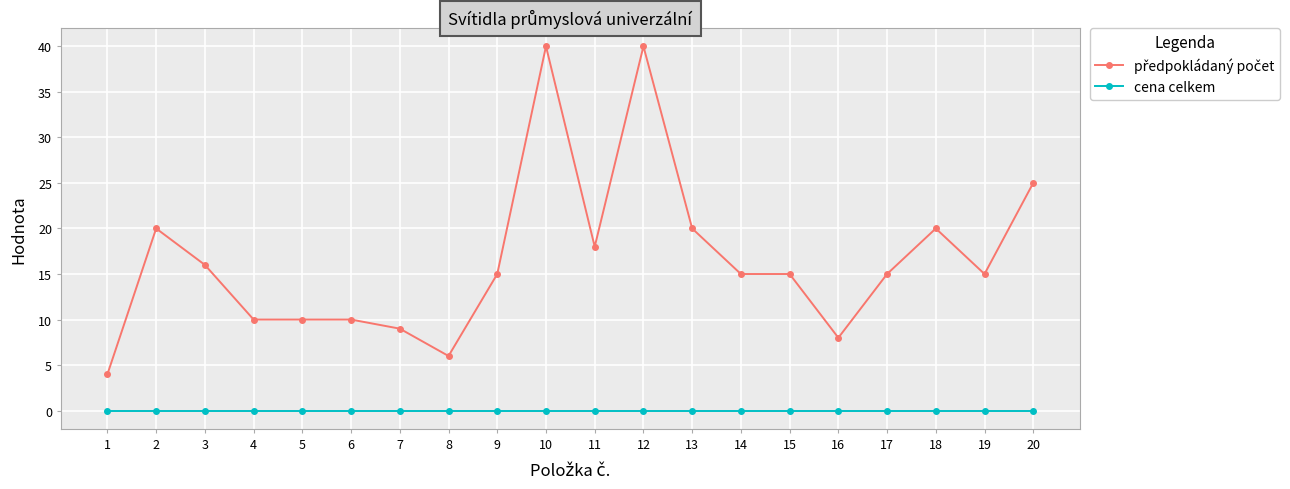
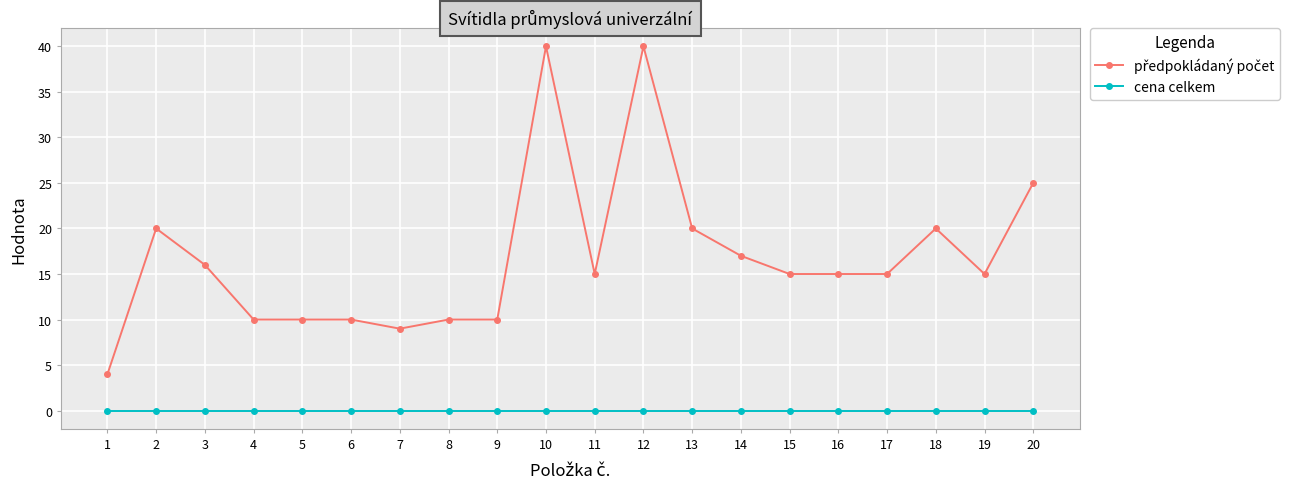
předpokládaný počet, 8: 6 -> 10
předpokládaný počet, 9: 15 -> 10
předpokládaný počet, 11: 18 -> 15
předpokládaný počet, 14: 15 -> 17
předpokládaný počet, 16: 8 -> 15
